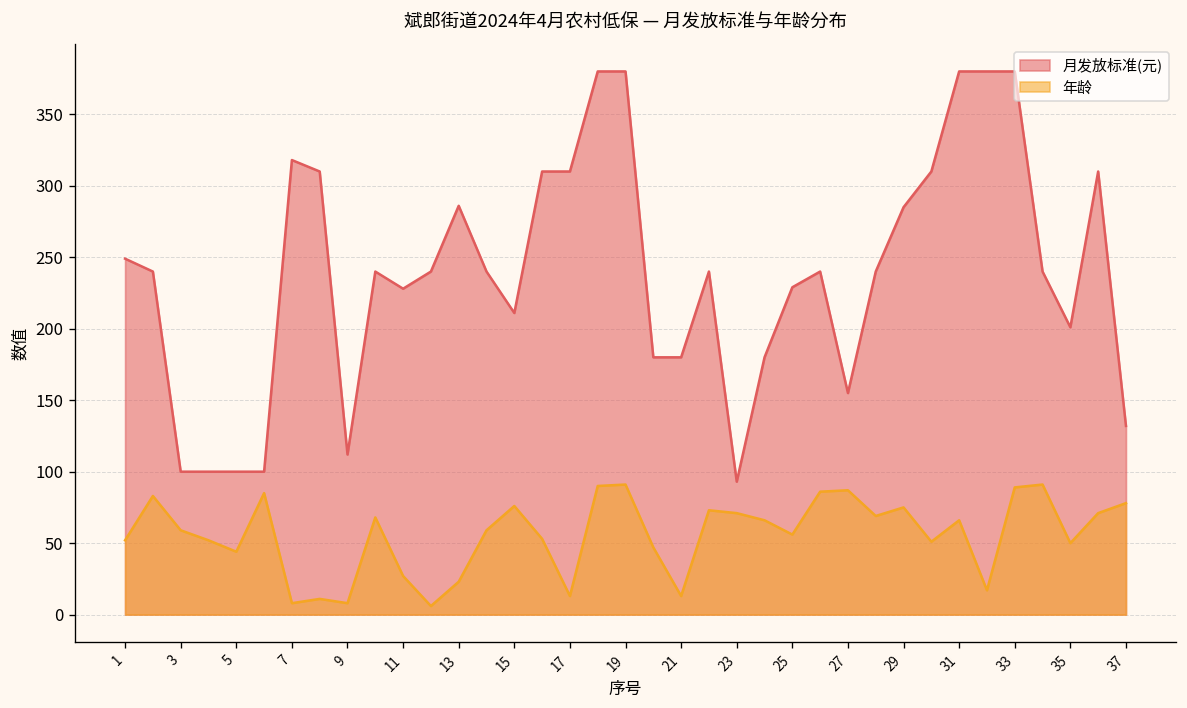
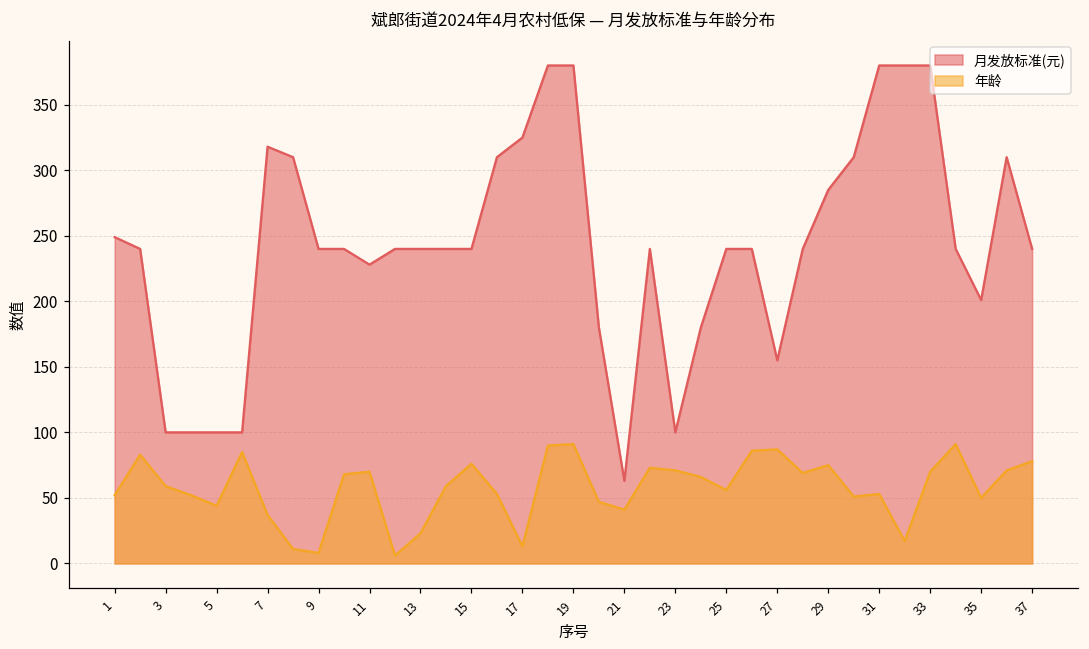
年龄, 7: 8 -> 37
月发放标准(元), 9: 112 -> 240
年龄, 11: 27 -> 70
月发放标准(元), 13: 286 -> 240
月发放标准(元), 15: 211 -> 240
月发放标准(元), 17: 310 -> 325
月发放标准(元), 21: 180 -> 63
年龄, 21: 13 -> 41
月发放标准(元), 23: 93 -> 100
月发放标准(元), 25: 229 -> 240
年龄, 31: 66 -> 53
年龄, 33: 89 -> 70
月发放标准(元), 37: 132 -> 240
